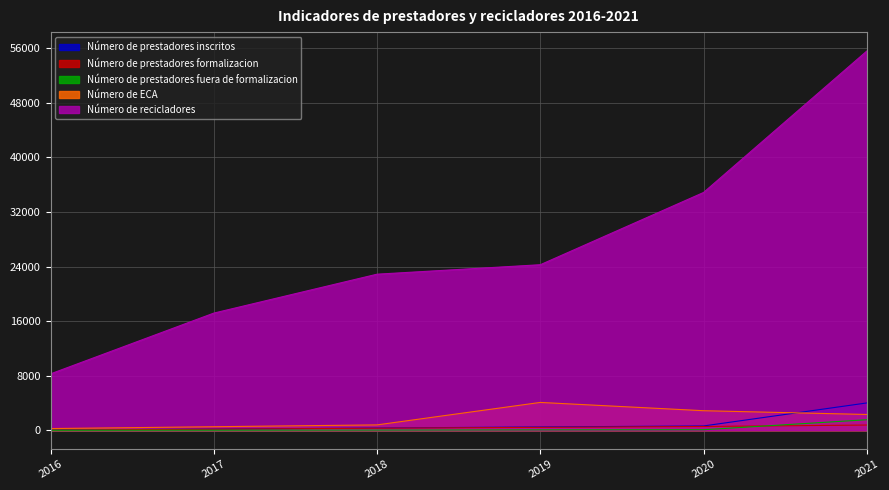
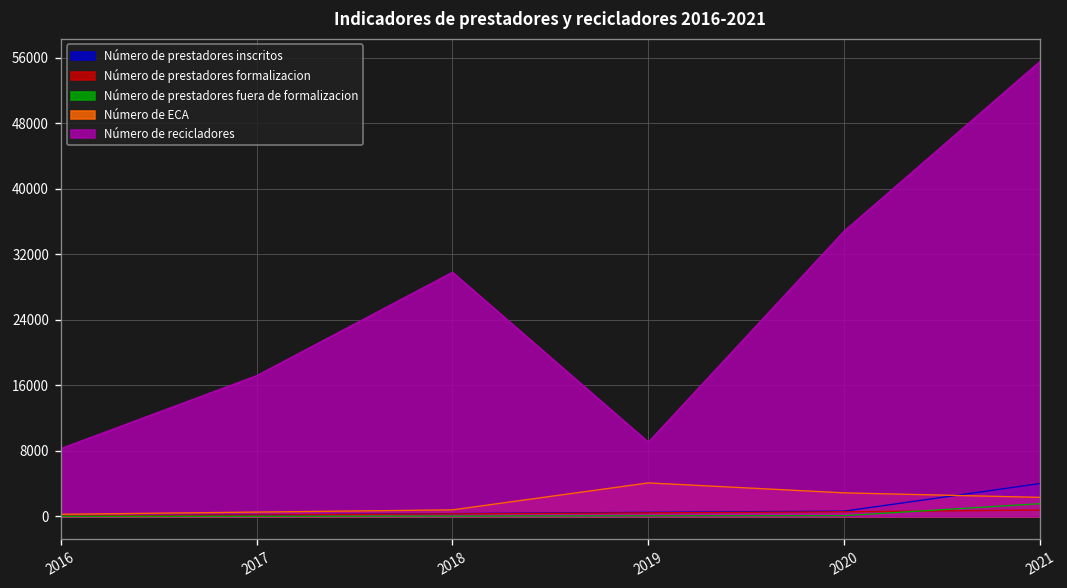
Número de recicladores, 2018: 23000 -> 30000
Número de recicladores, 2019: 24000 -> 9000
